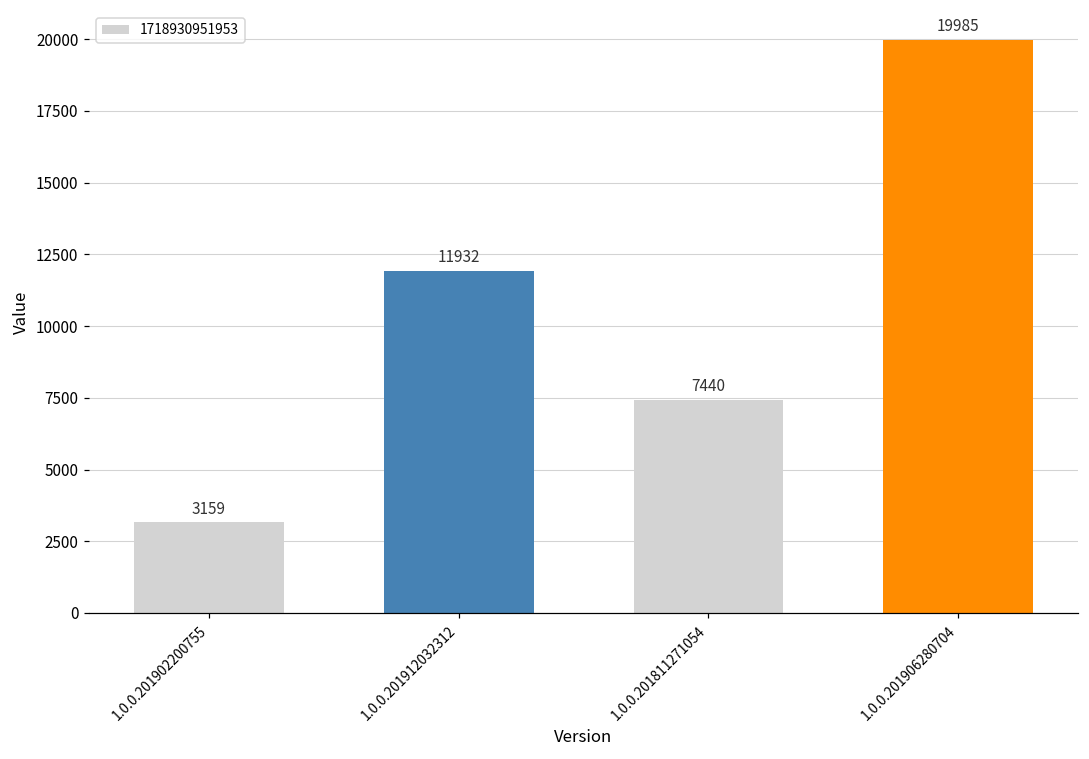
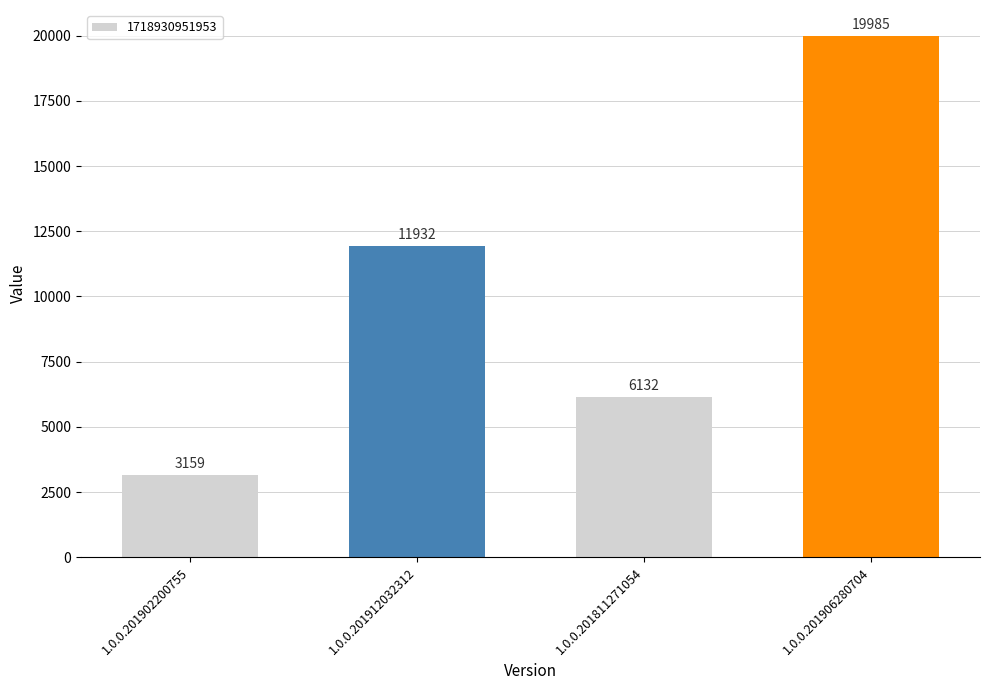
1.0.0.201811271054: 7440 -> 6132
